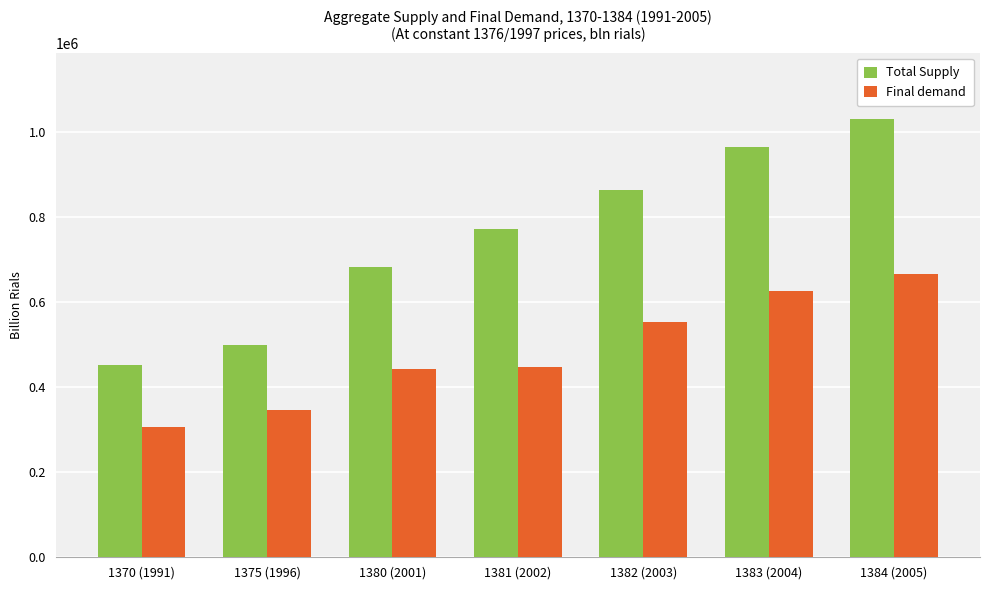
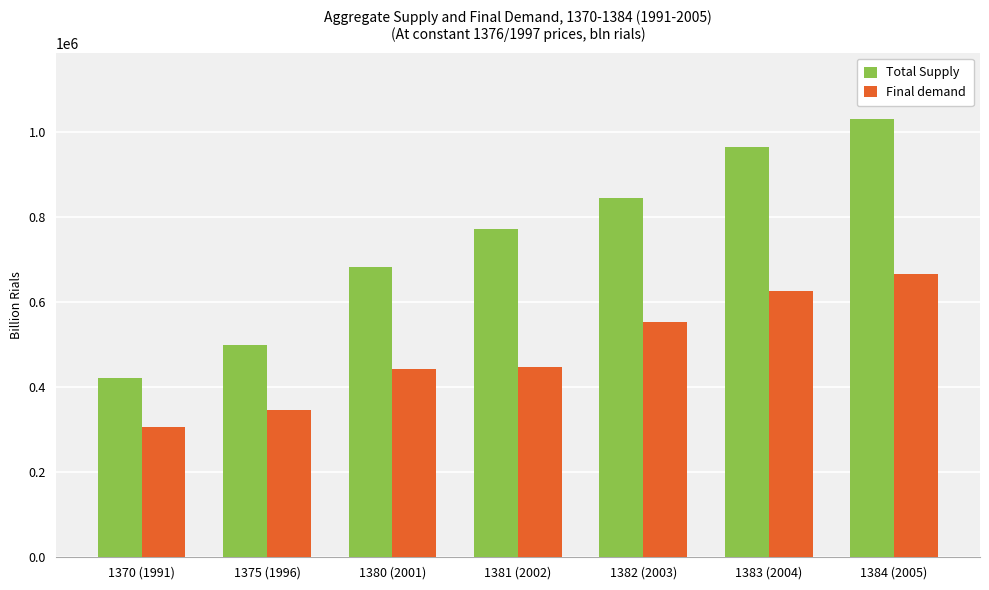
Total Supply, 1370 (1991): 450000 -> 420000
Total Supply, 1382 (2003): 860000 -> 840000
